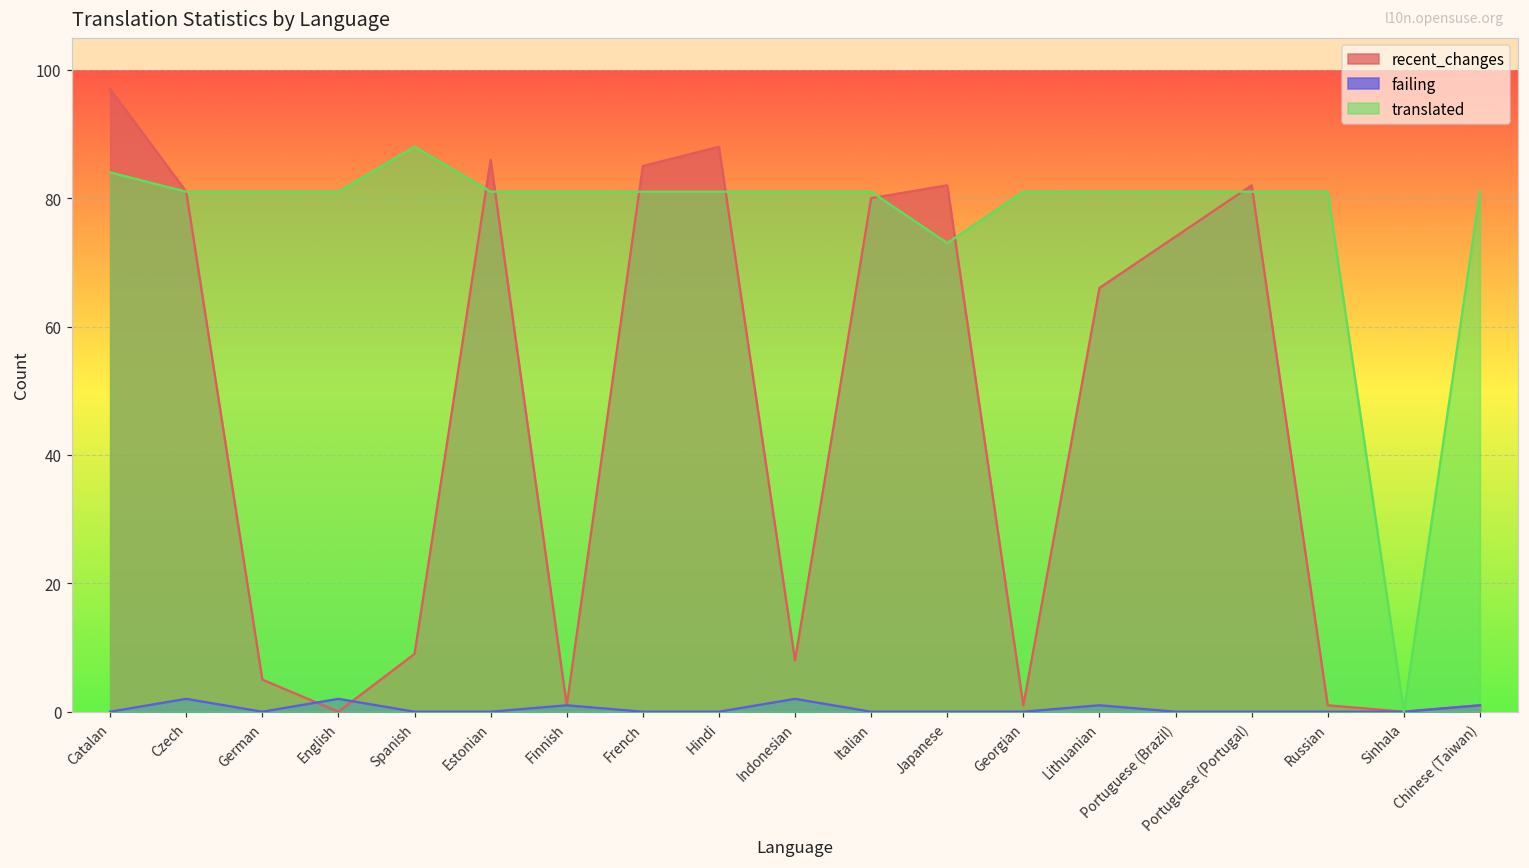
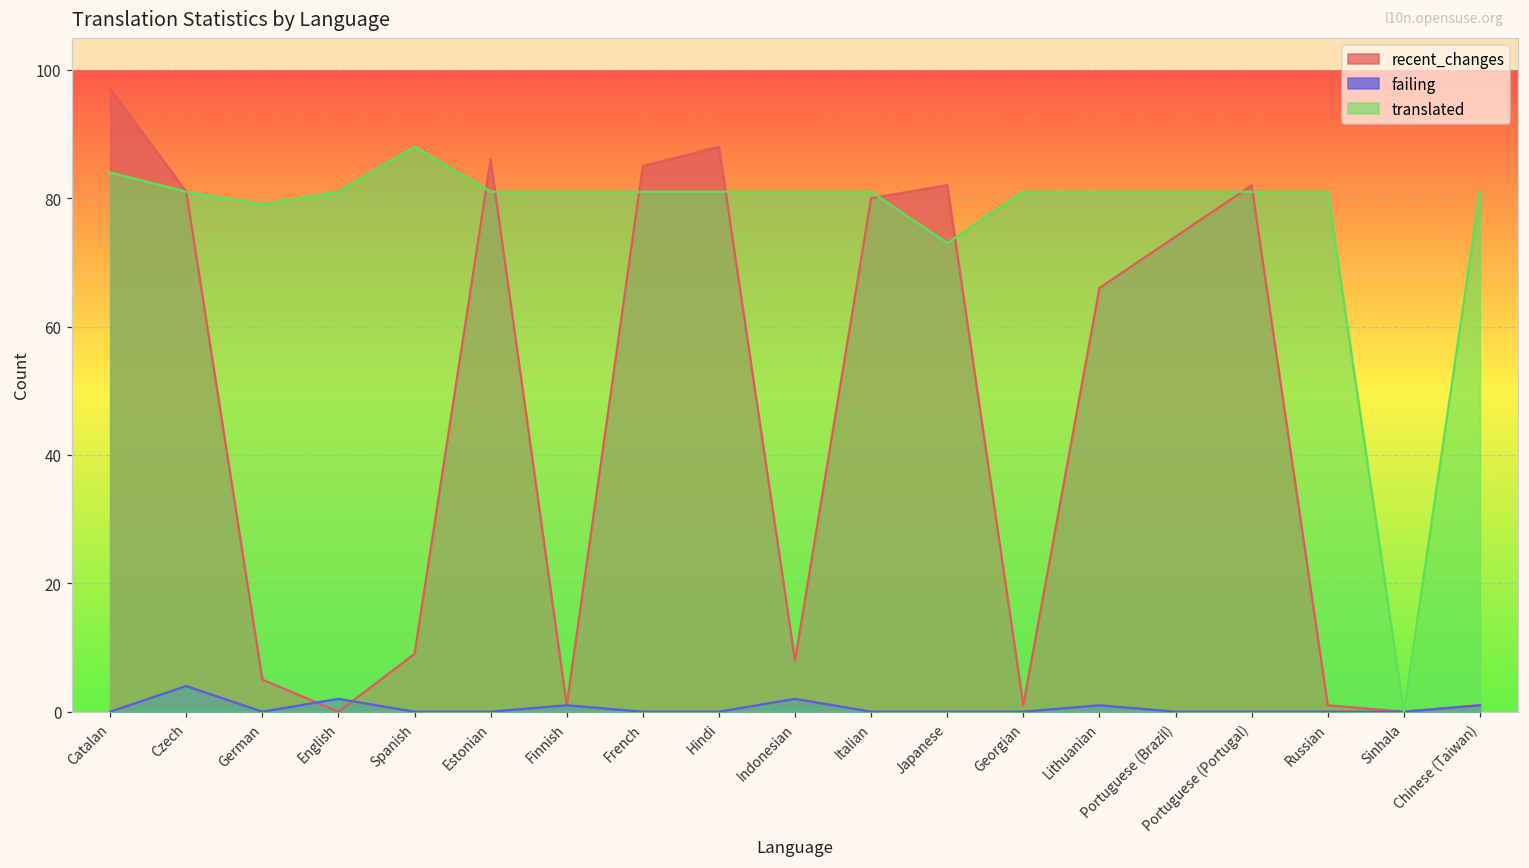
failing, Czech: 2 -> 4
translated, German: 81 -> 79
